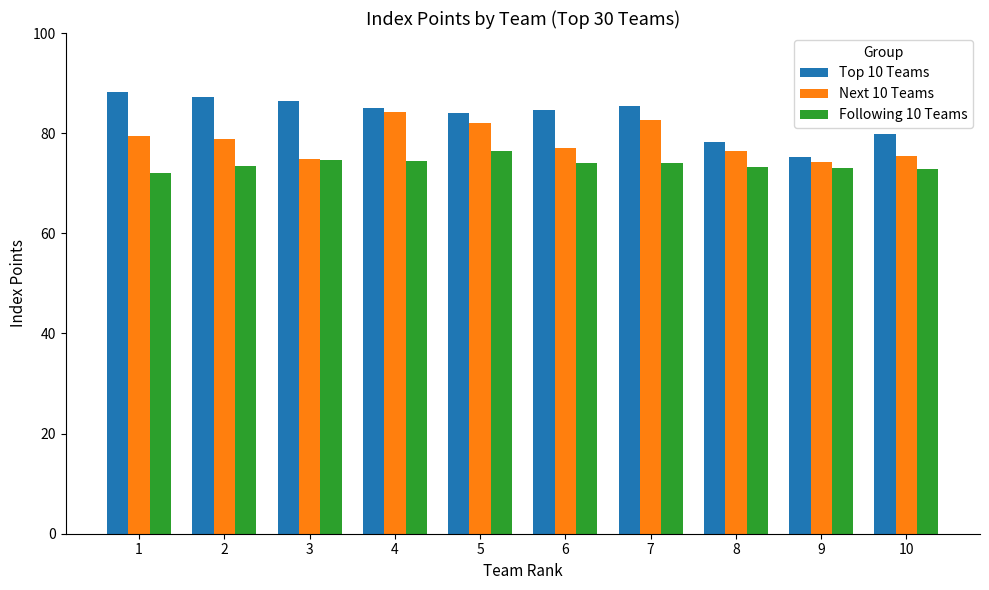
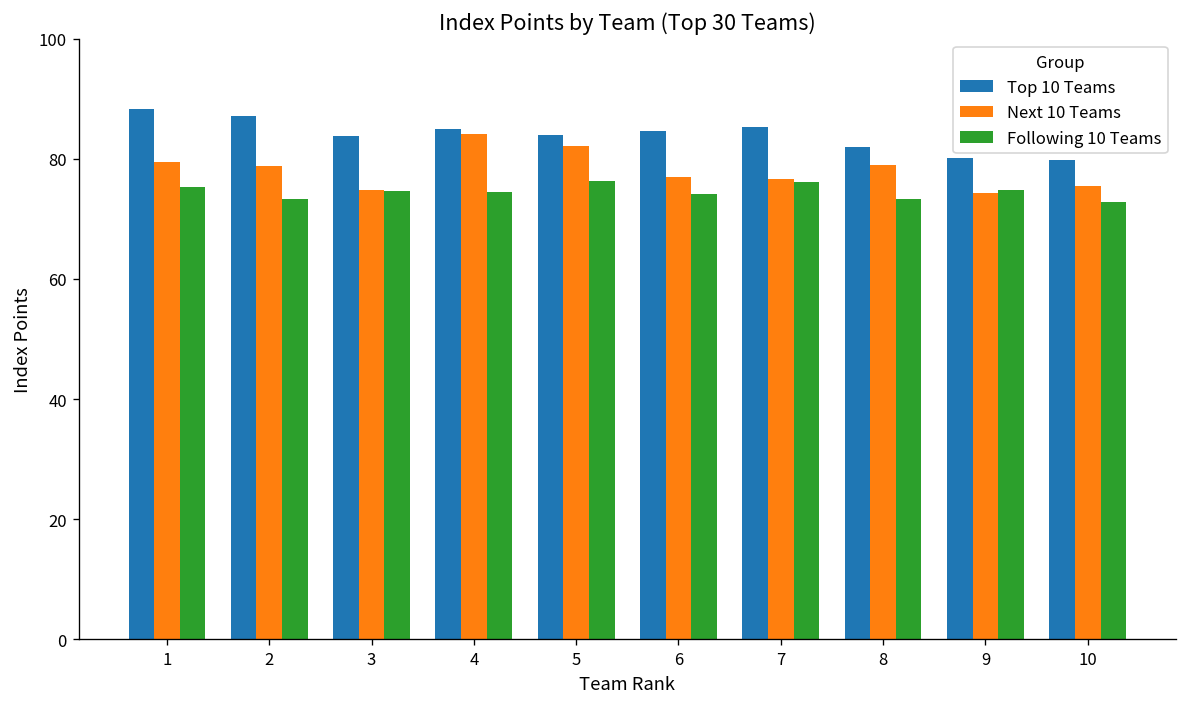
Following 10 Teams, 1: 72 -> 75
Top 10 Teams, 3: 87 -> 84
Next 10 Teams, 7: 83 -> 77
Following 10 Teams, 7: 74 -> 76
Top 10 Teams, 8: 78 -> 82
Next 10 Teams, 8: 77 -> 79
Top 10 Teams, 9: 75 -> 80
Following 10 Teams, 9: 73 -> 75
